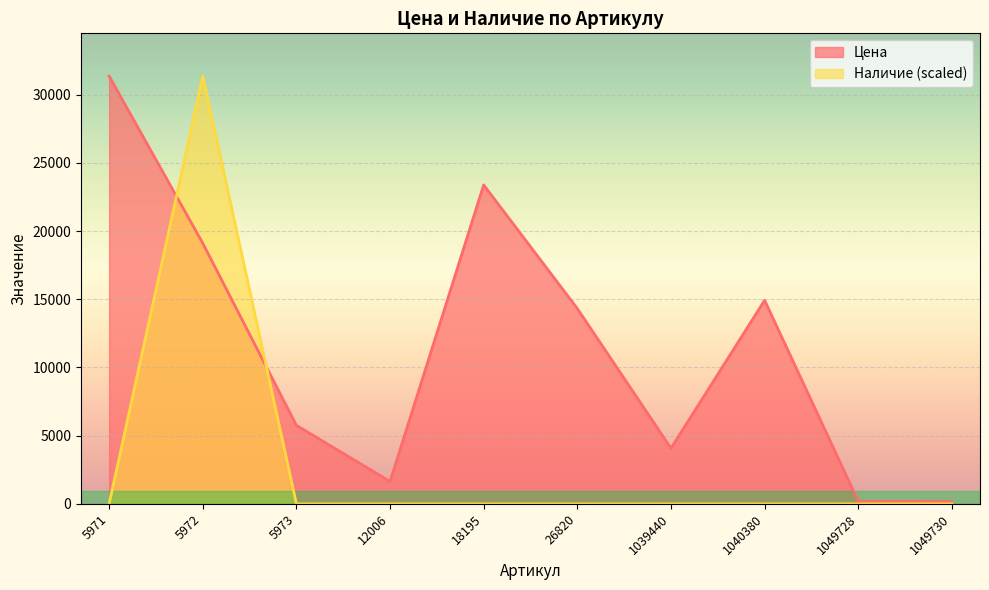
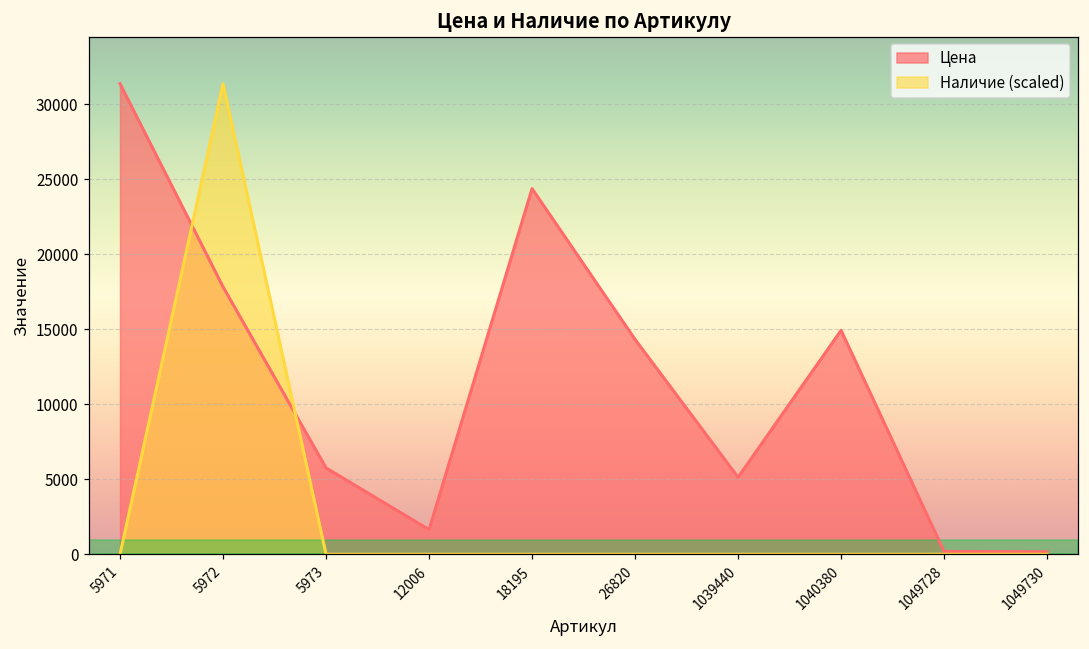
Цена, 5972: 19100 -> 17800
Цена, 18195: 23400 -> 24400
Цена, 1039440: 4100 -> 5100
